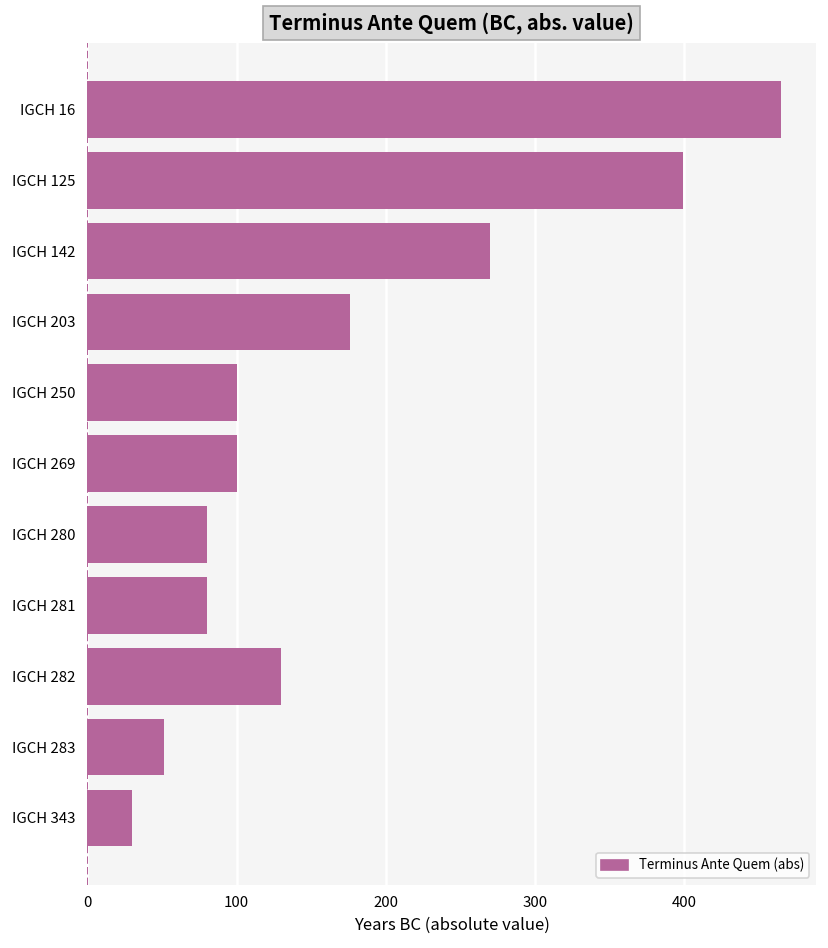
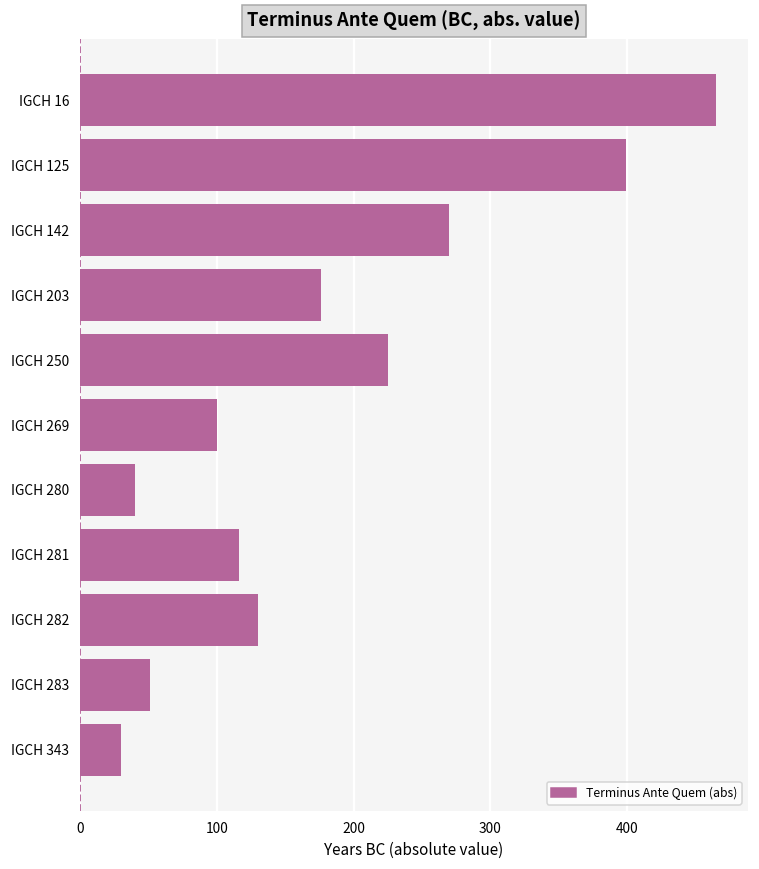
IGCH 250: 100 -> 225
IGCH 280: 80 -> 40
IGCH 281: 80 -> 116
